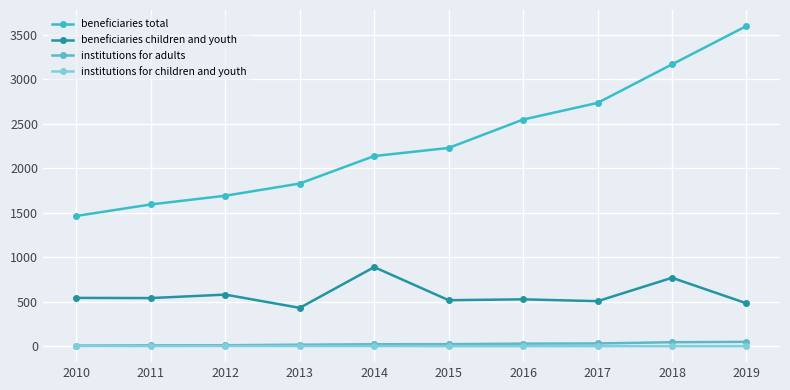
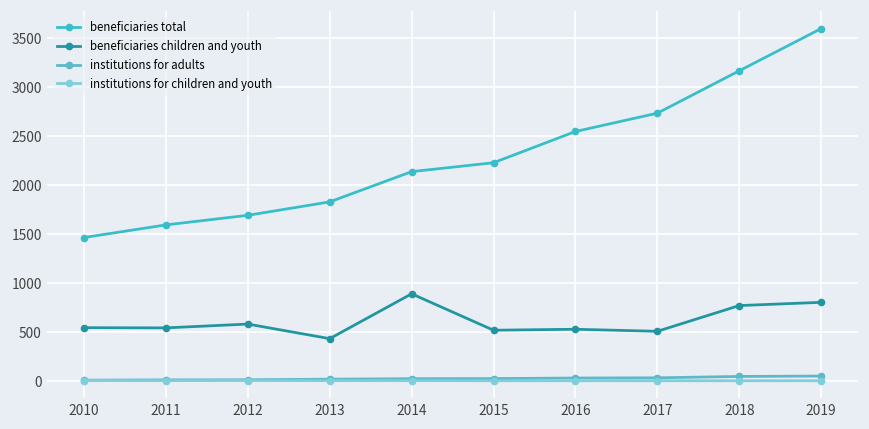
beneficiaries children and youth, 2019: 500 -> 800
